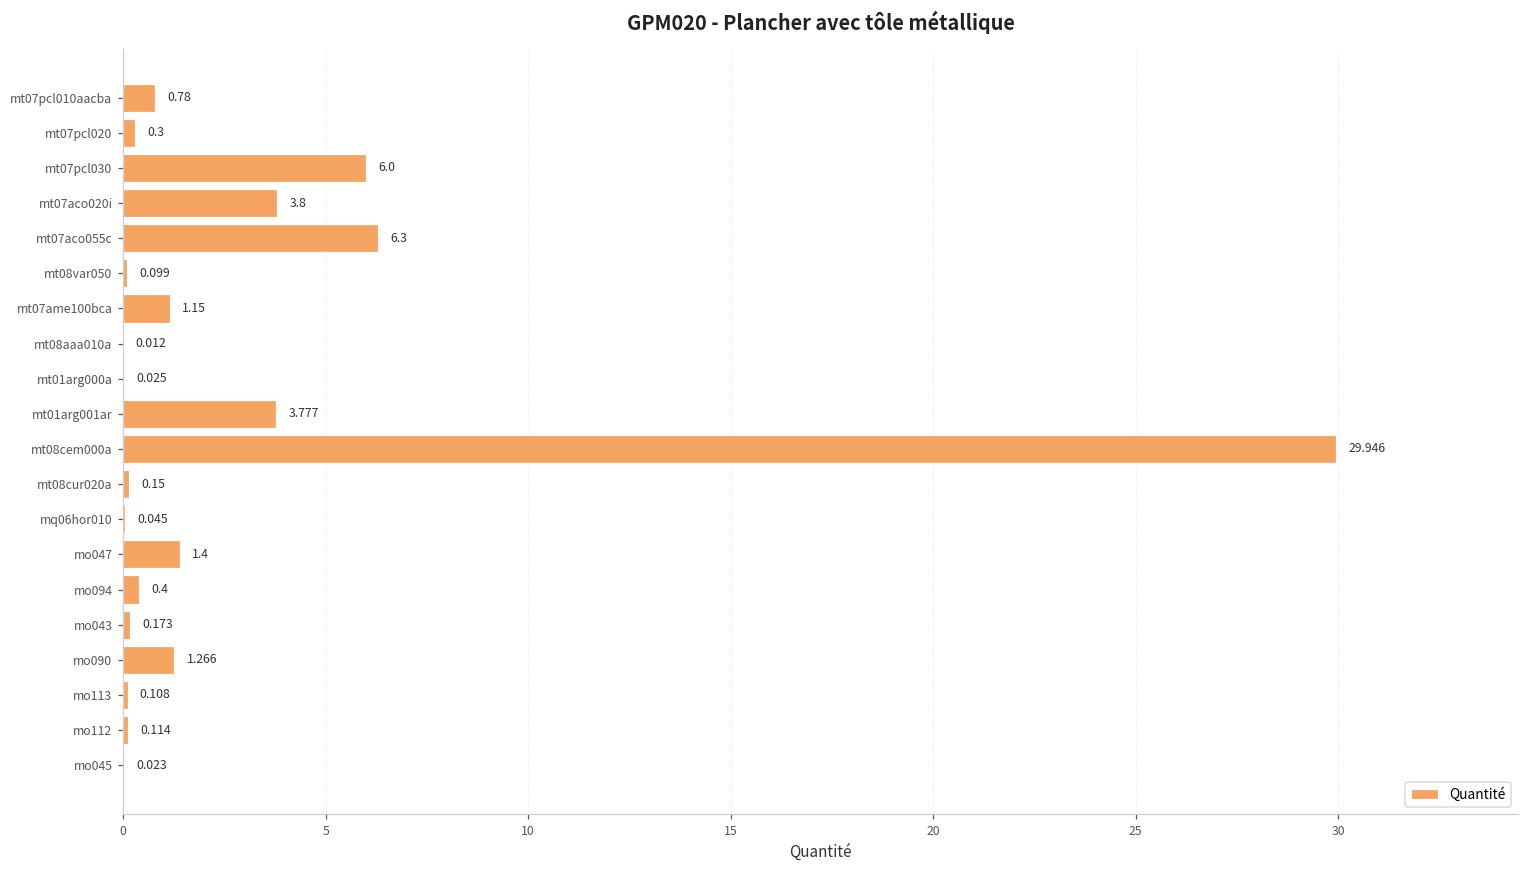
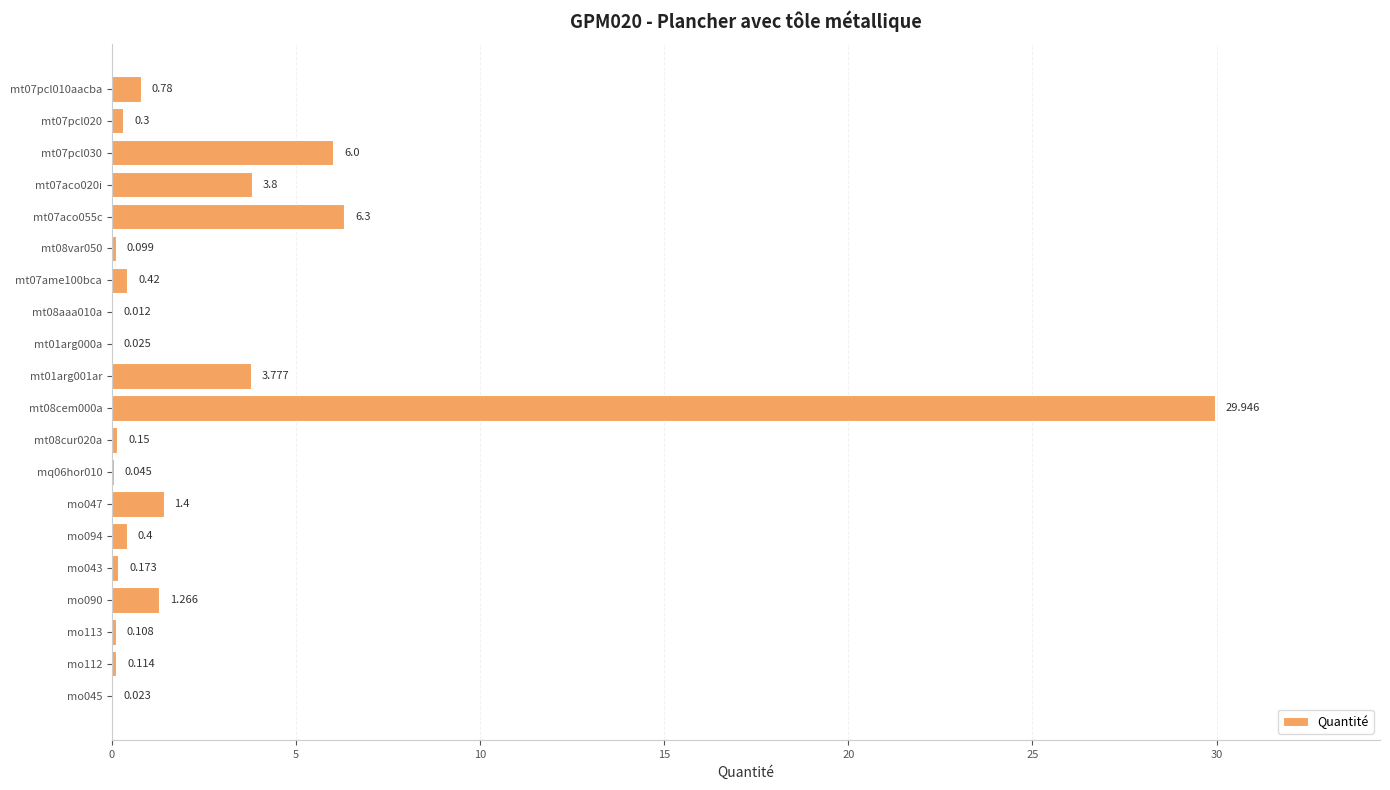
mt07ame100bca: 1.15 -> 0.42
